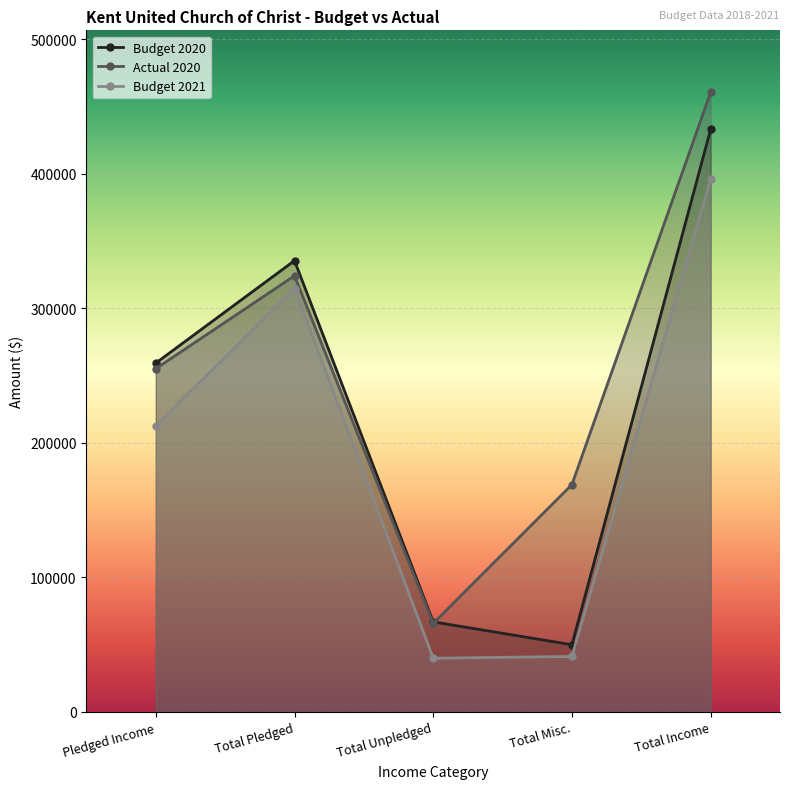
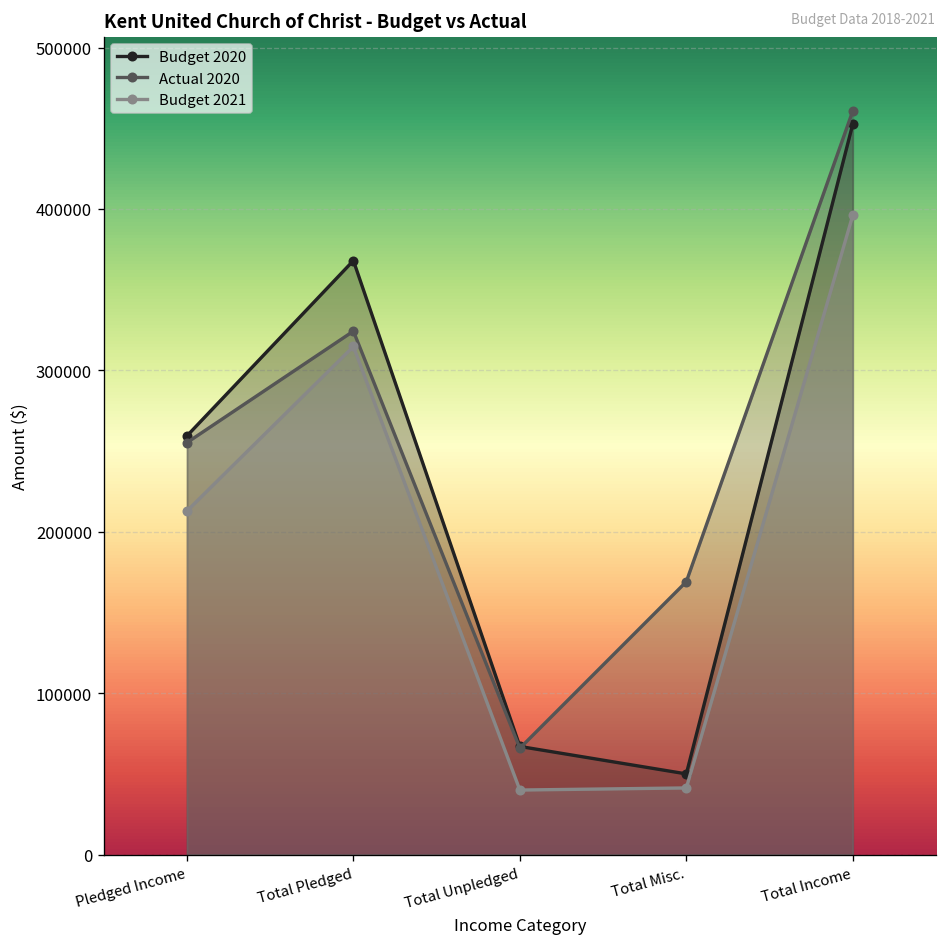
Budget 2020, Total Pledged: 336000 -> 368000
Budget 2020, Total Income: 433000 -> 453000
